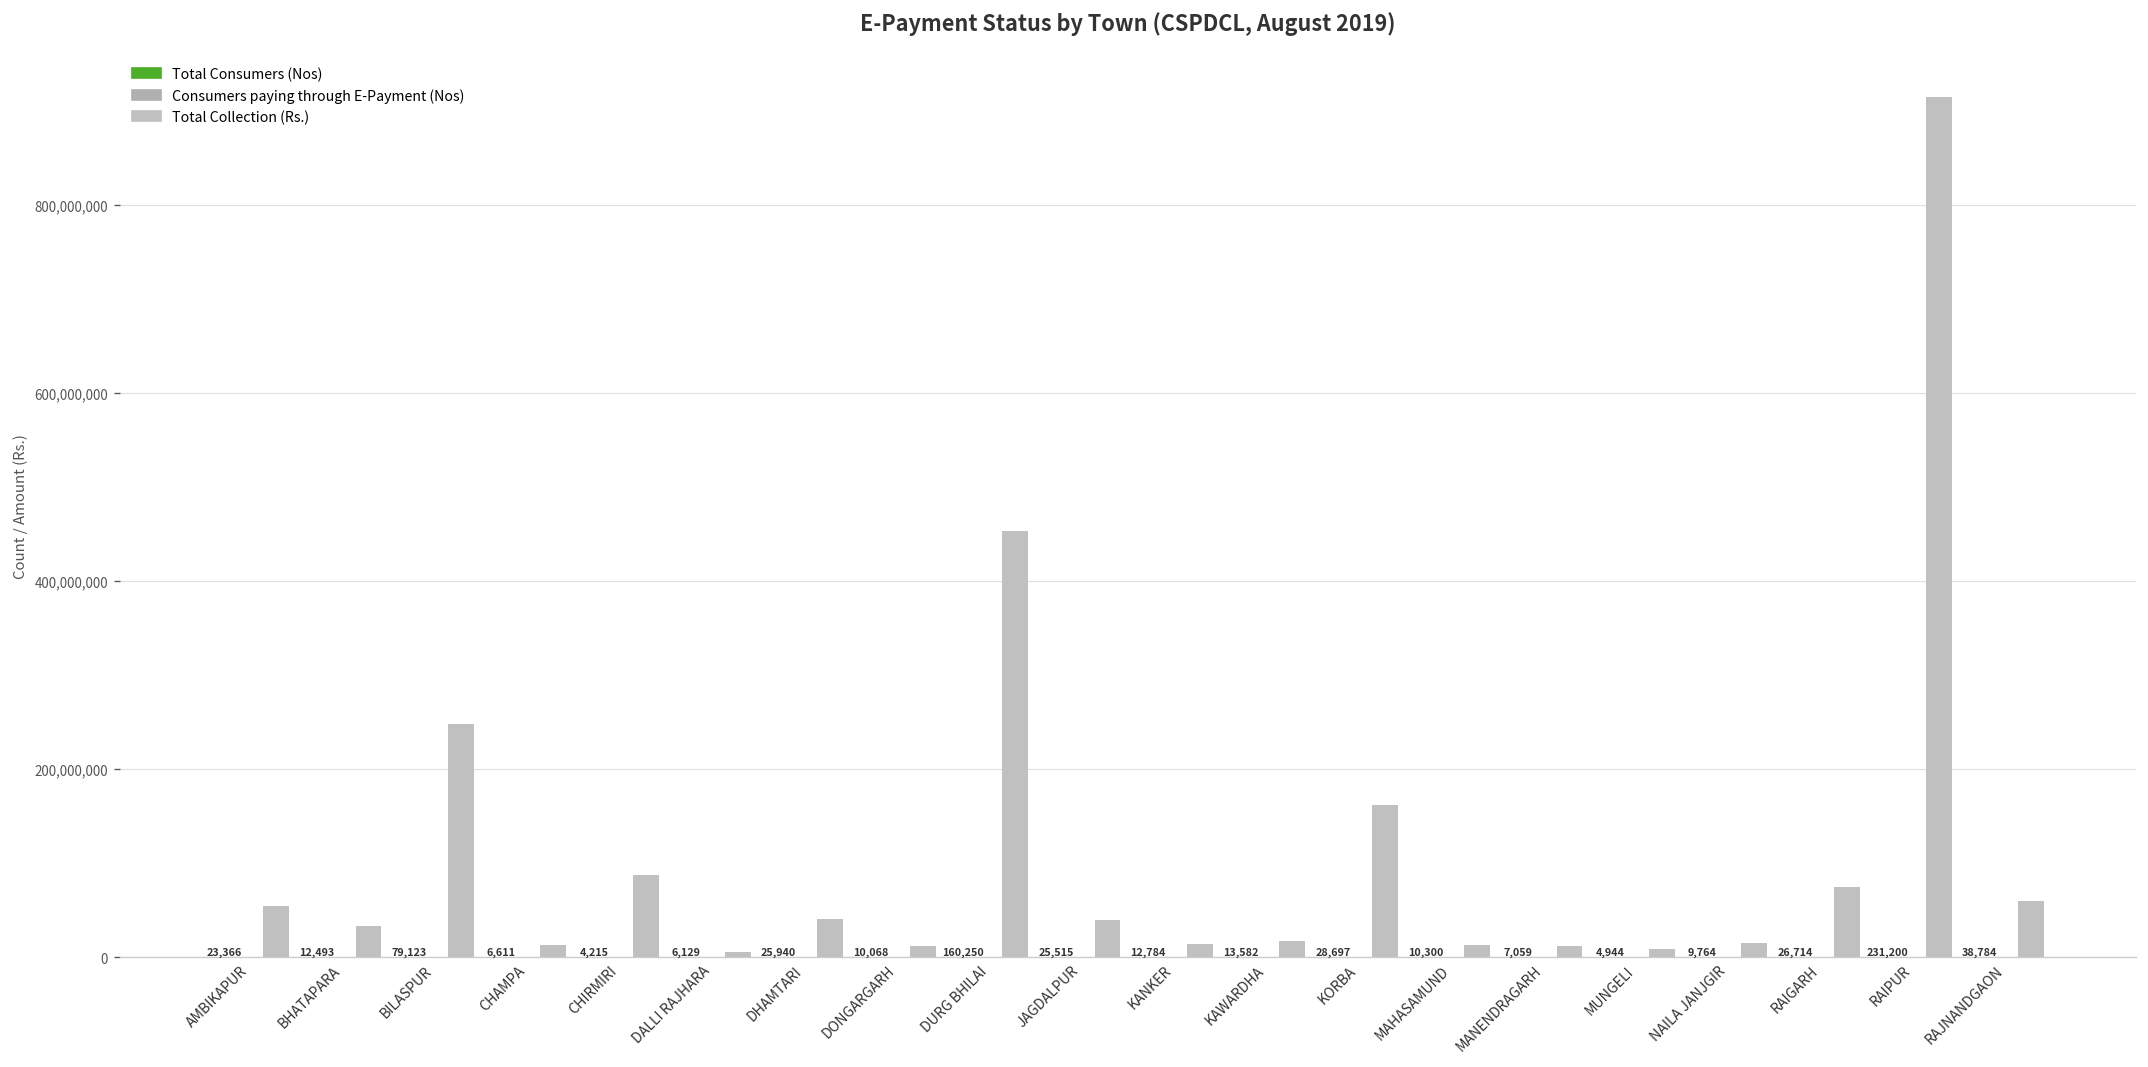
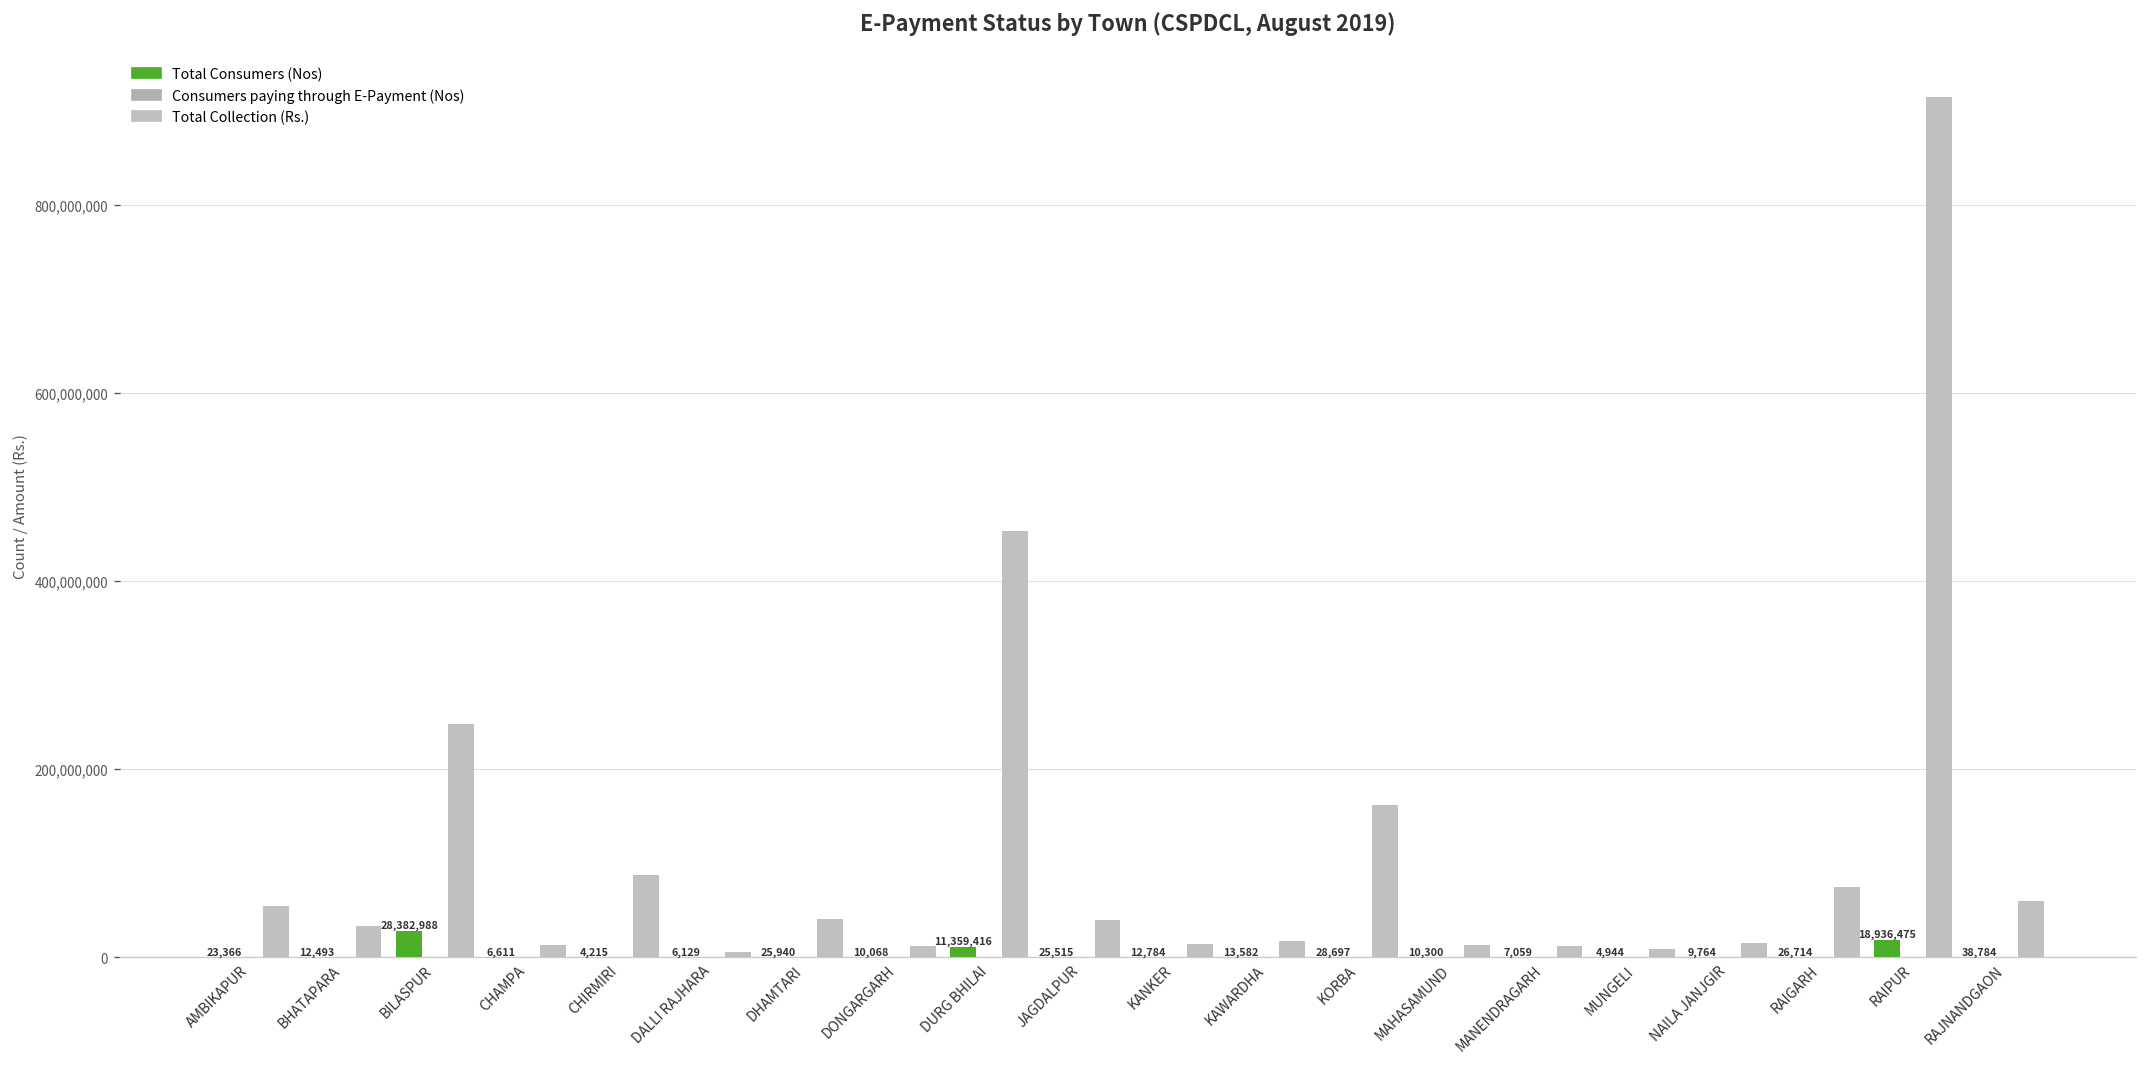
Total Consumers (Nos), BILASPUR: 79,123 -> 28,382,988
Total Consumers (Nos), DURG BHILAI: 160,250 -> 11,359,416
Total Consumers (Nos), RAIPUR: 231,200 -> 18,936,475
